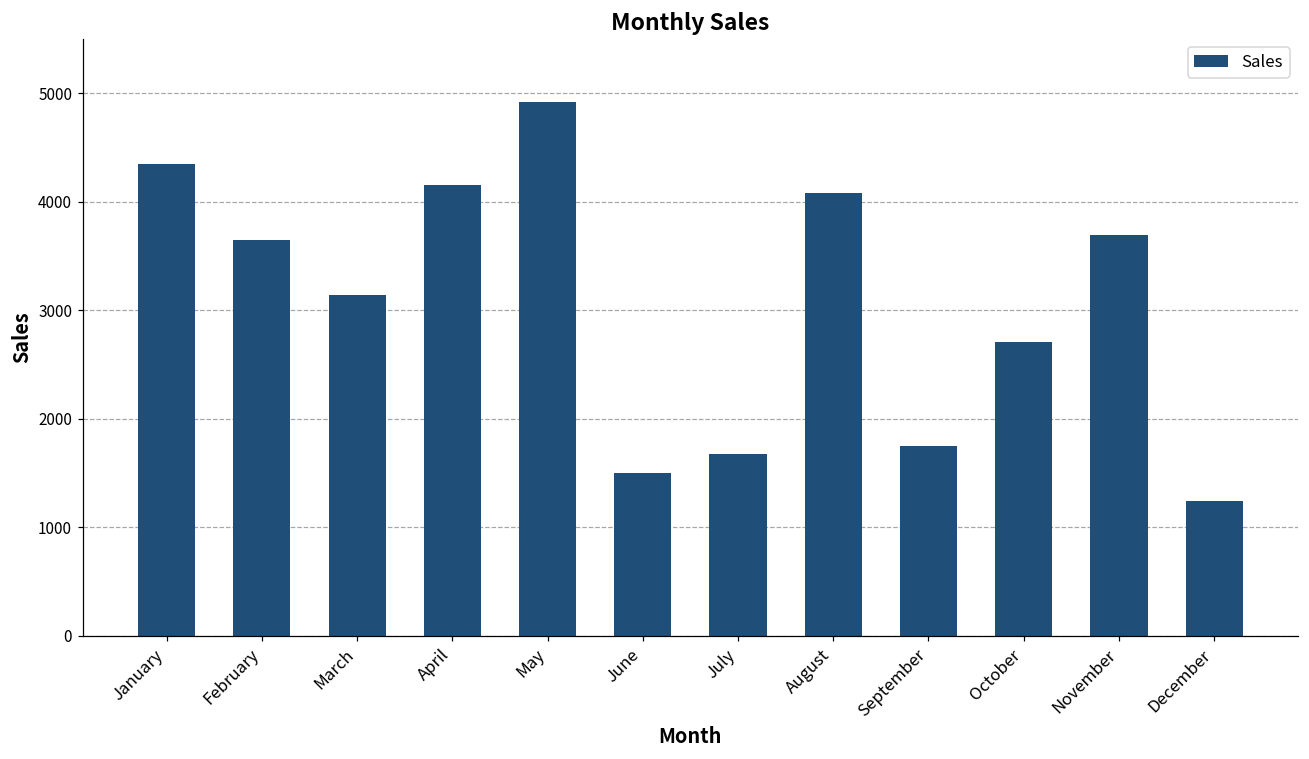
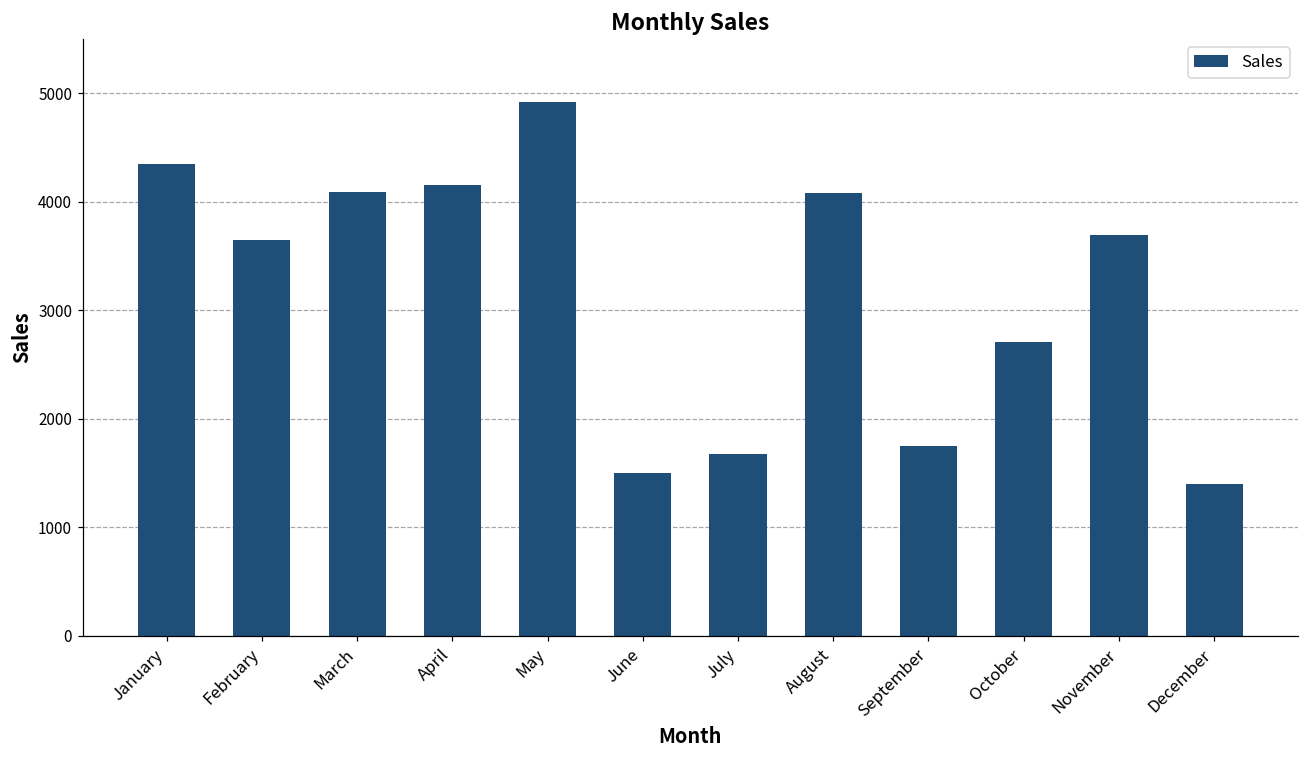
March: 3100 -> 4100
December: 1200 -> 1400
